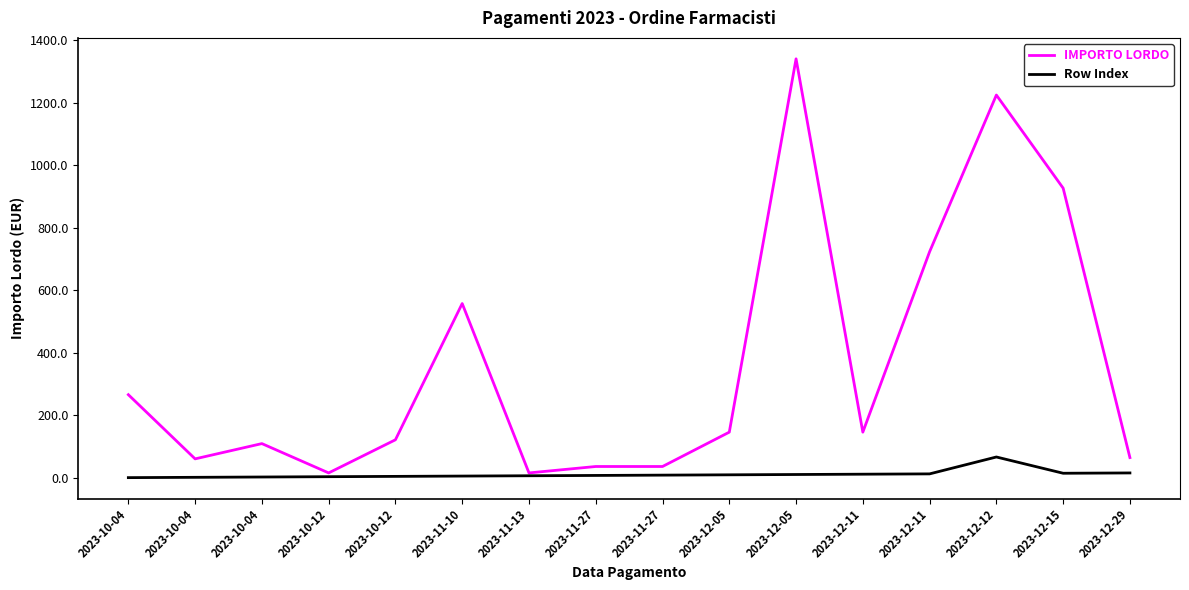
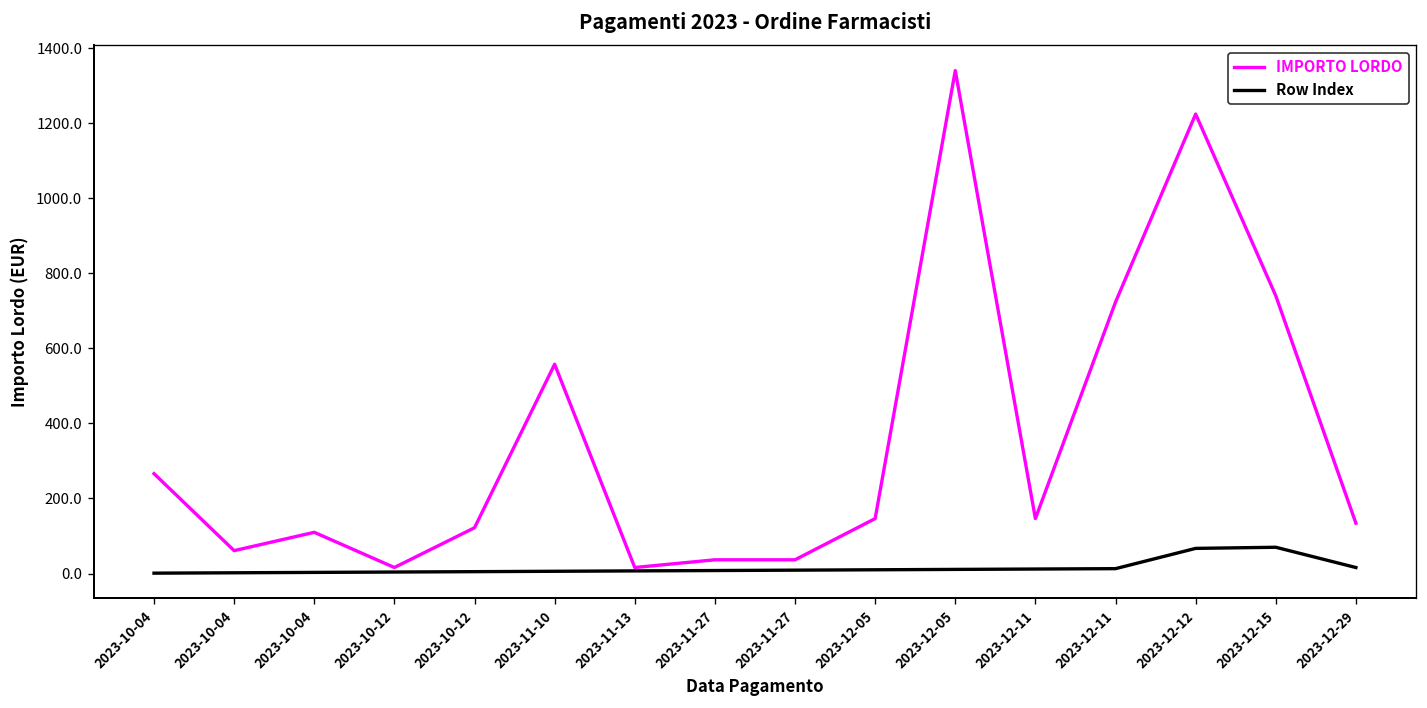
IMPORTO LORDO, 2023-12-15: 930 -> 740
Row Index, 2023-12-15: 20 -> 70
IMPORTO LORDO, 2023-12-29: 70 -> 130
